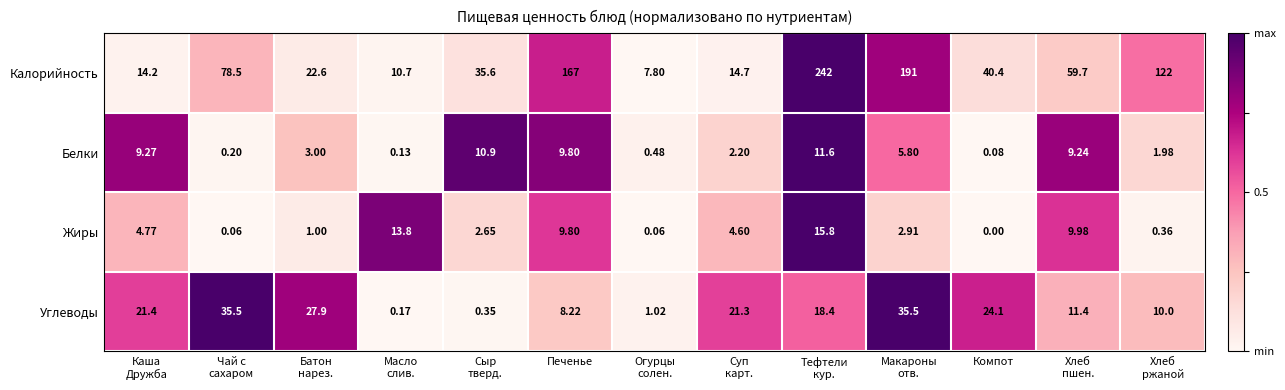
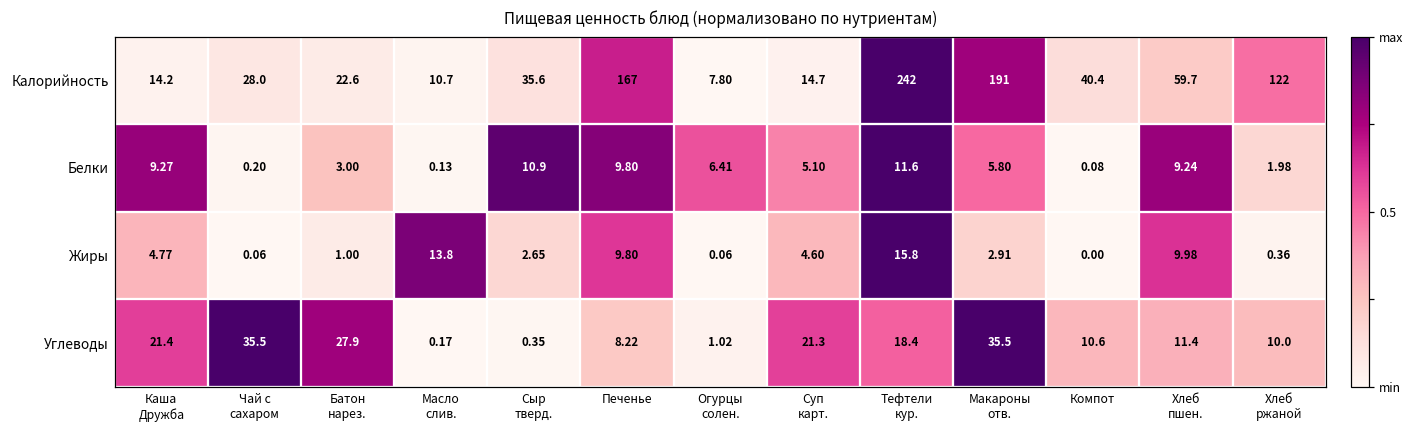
Калорийность, Чай с сахаром: 78.5 -> 28.0
Белки, Огурцы солен.: 0.48 -> 6.41
Белки, Суп карт.: 2.20 -> 5.10
Углеводы, Компот: 24.1 -> 10.6
